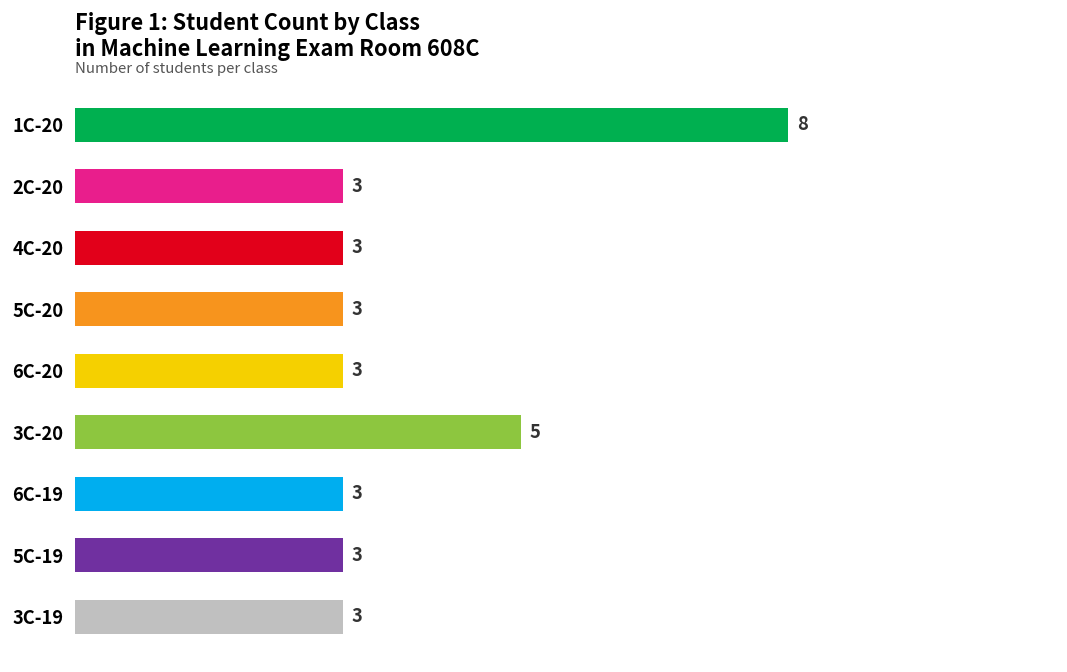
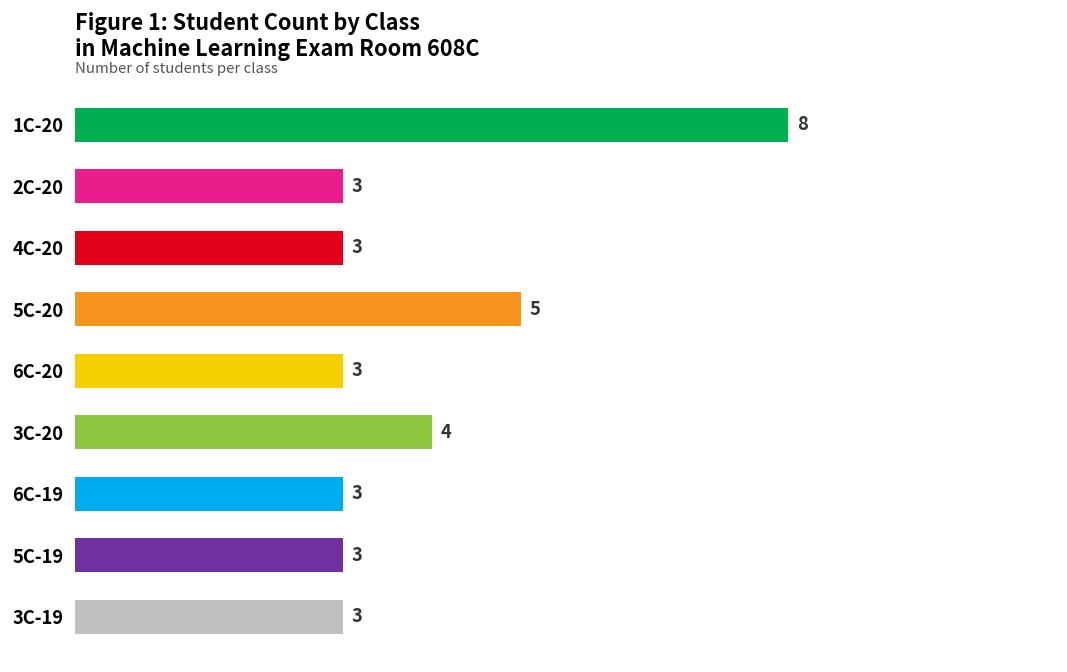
5C-20: 3 -> 5
3C-20: 5 -> 4
